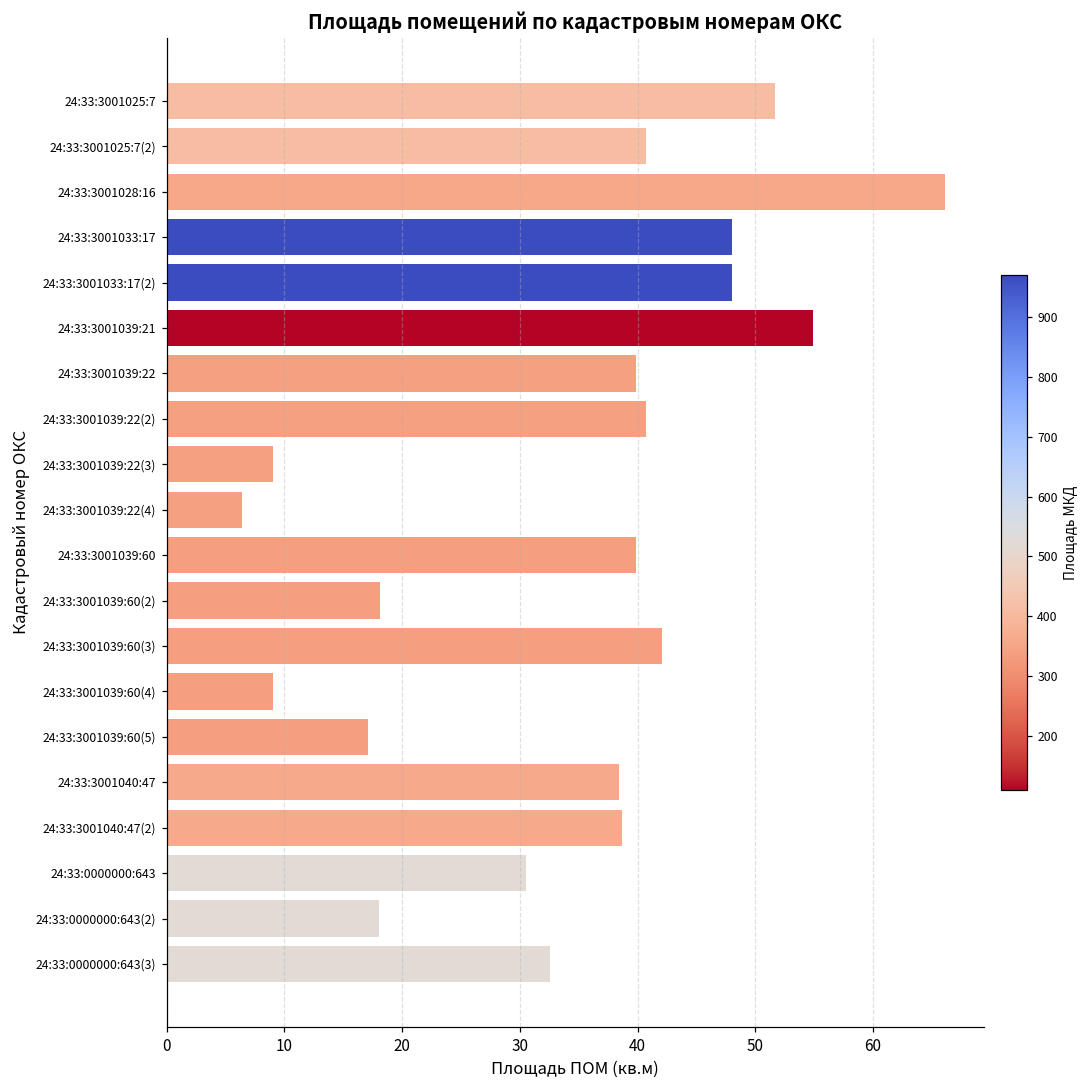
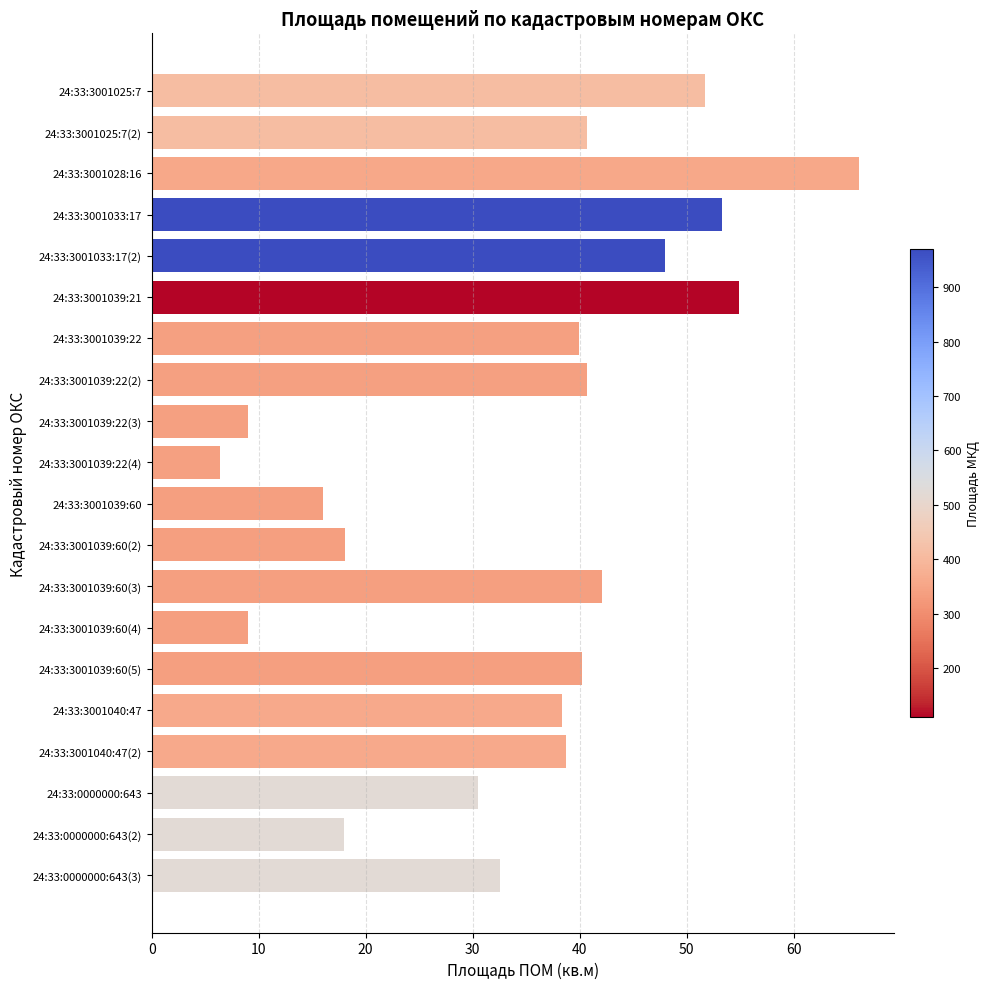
24:33:3001033:17: 48.0 -> 53.3
24:33:3001039:60: 39.9 -> 16.0
24:33:3001039:60(5): 17.1 -> 40.2
